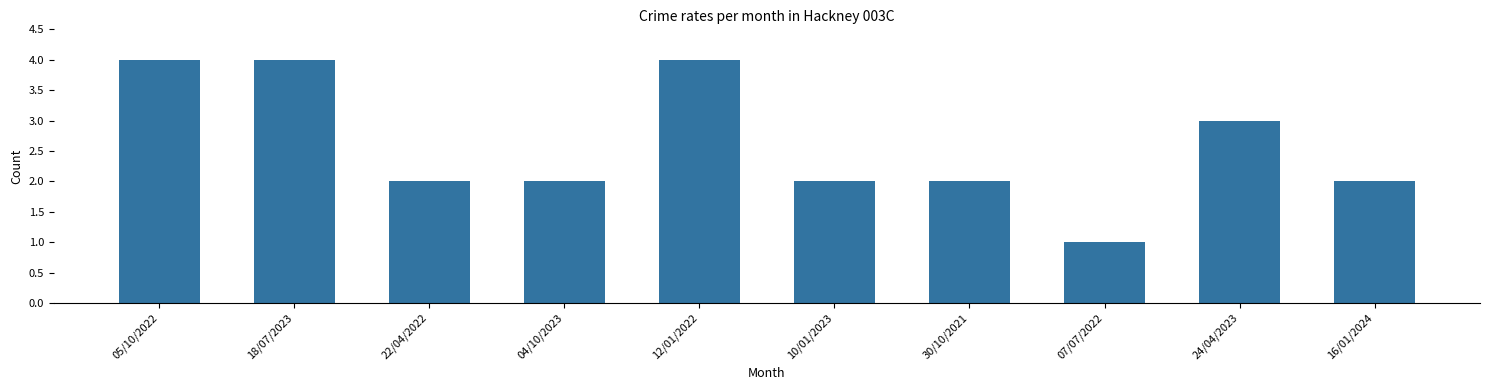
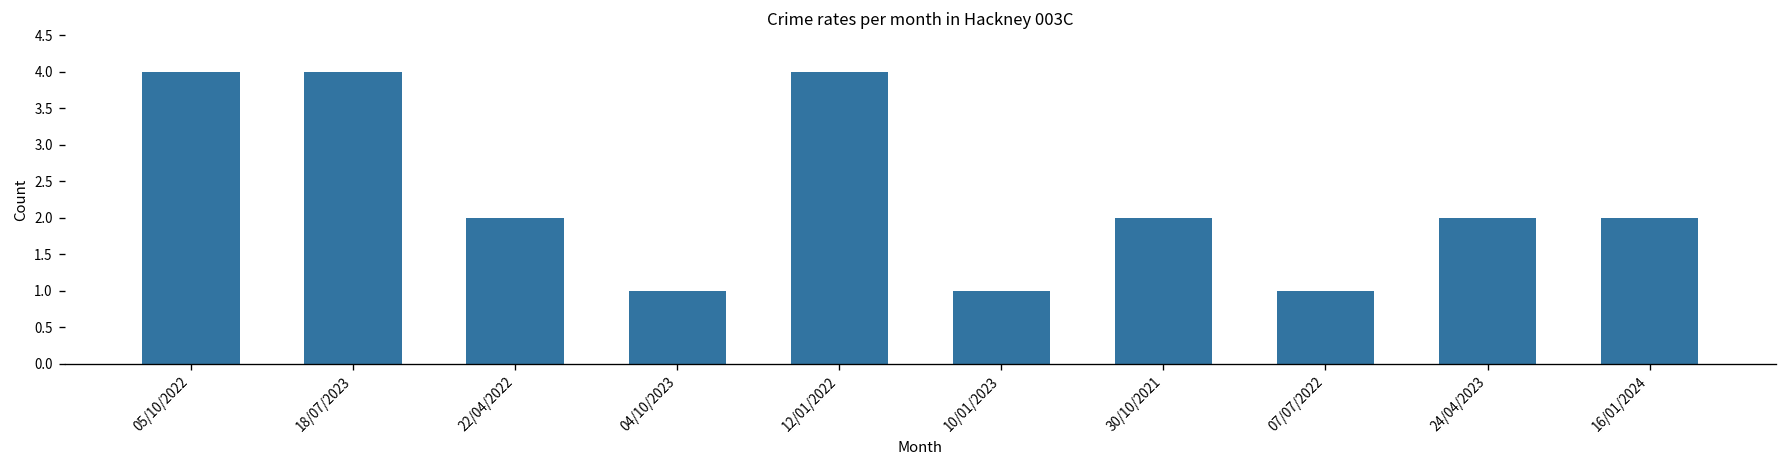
04/10/2023: 2 -> 1
10/01/2023: 2 -> 1
24/04/2023: 3 -> 2
